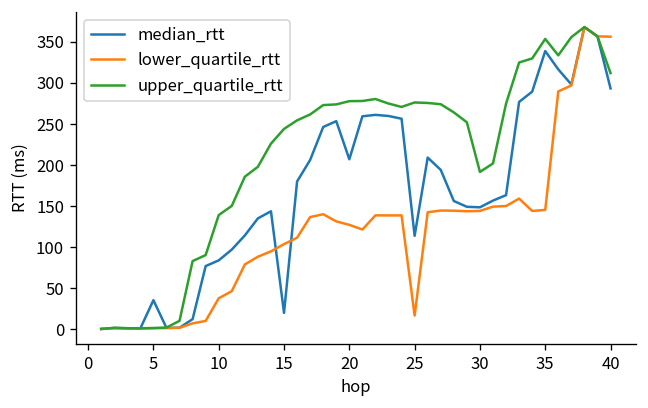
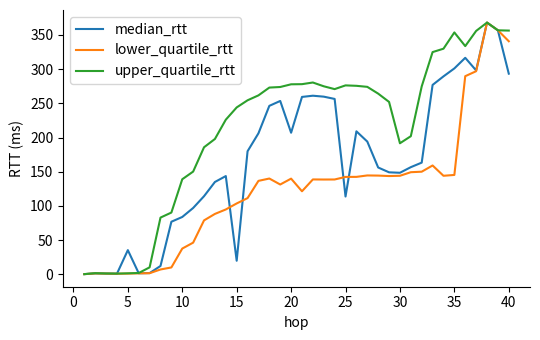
lower_quartile_rtt, 20: 130 -> 140
lower_quartile_rtt, 25: 20 -> 140
median_rtt, 35: 340 -> 300
lower_quartile_rtt, 40: 360 -> 340
upper_quartile_rtt, 40: 310 -> 360
